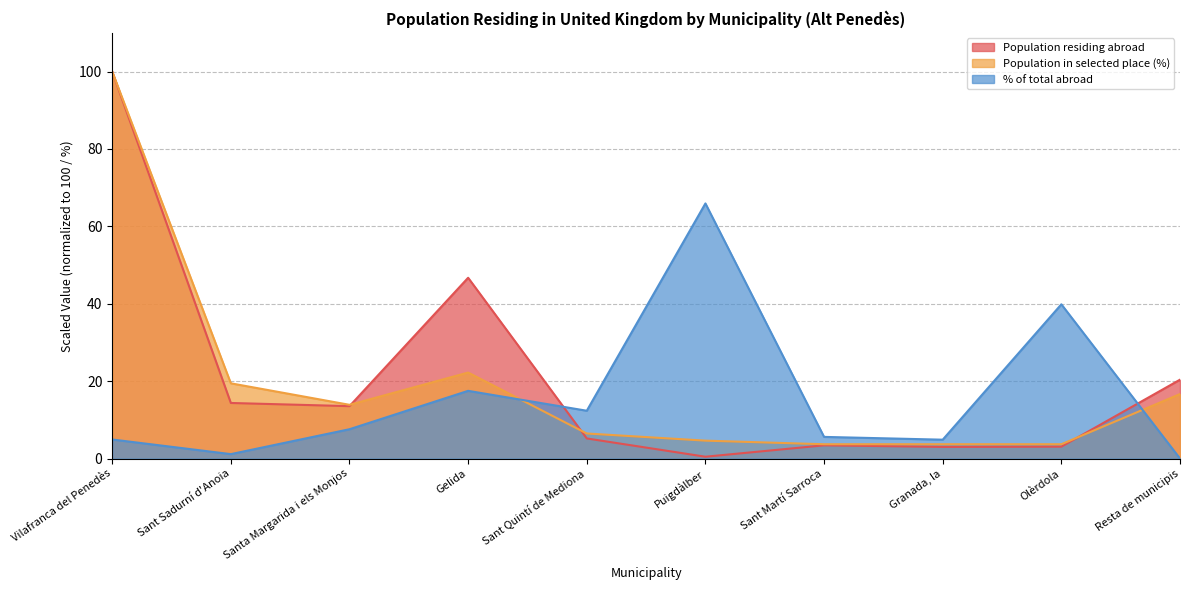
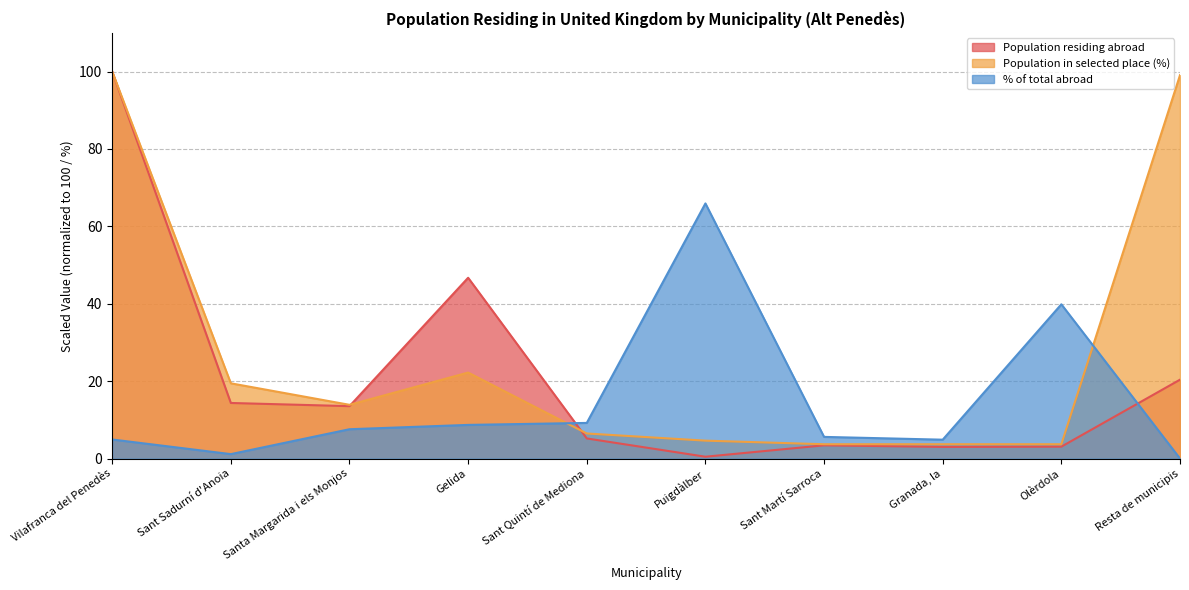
% of total abroad, Gelida: 18 -> 9
% of total abroad, Sant Quintí de Mediona: 12 -> 9
Population in selected place (%), Resta de municipis: 17 -> 99
